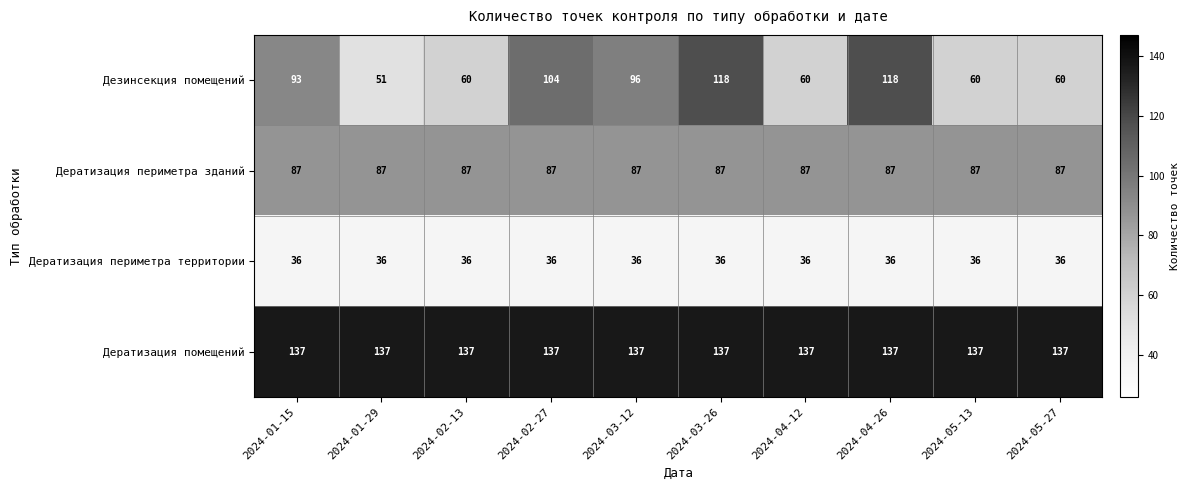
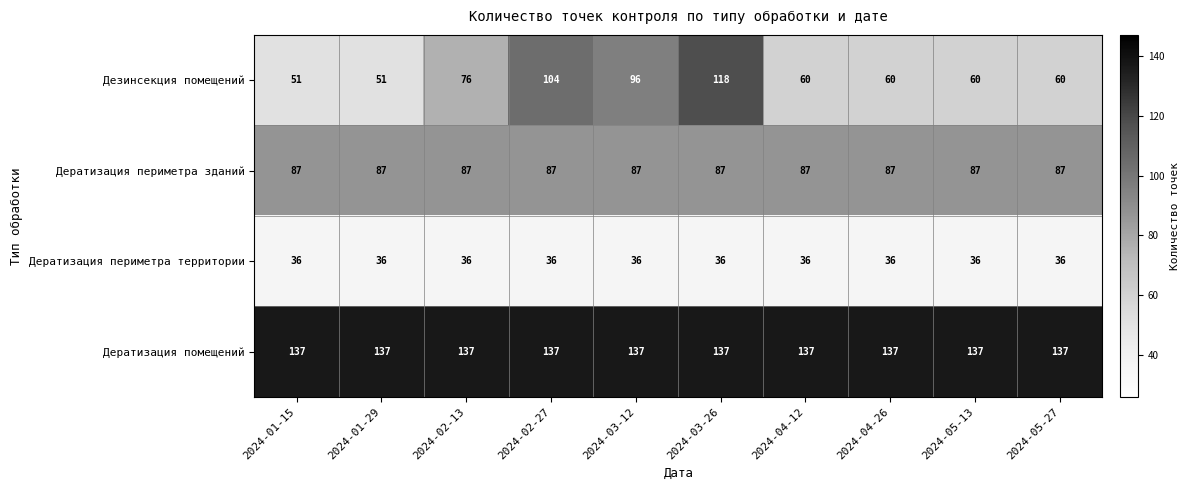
Дезинсекция помещений, 2024-01-15: 93 -> 51
Дезинсекция помещений, 2024-02-13: 60 -> 76
Дезинсекция помещений, 2024-04-26: 118 -> 60
